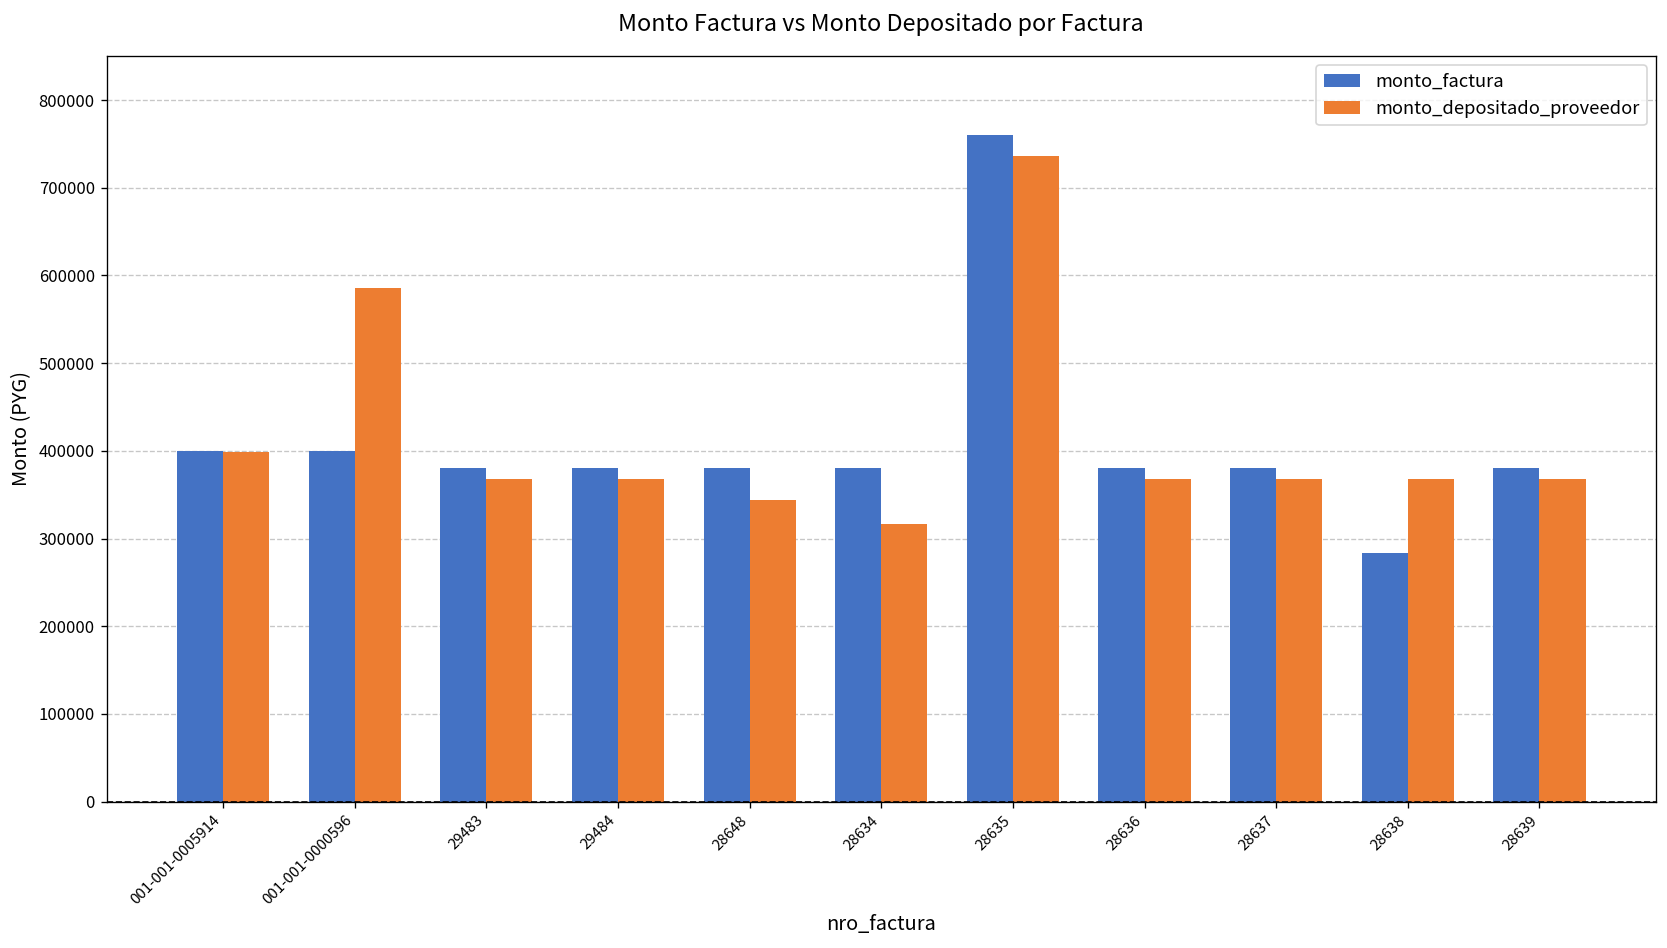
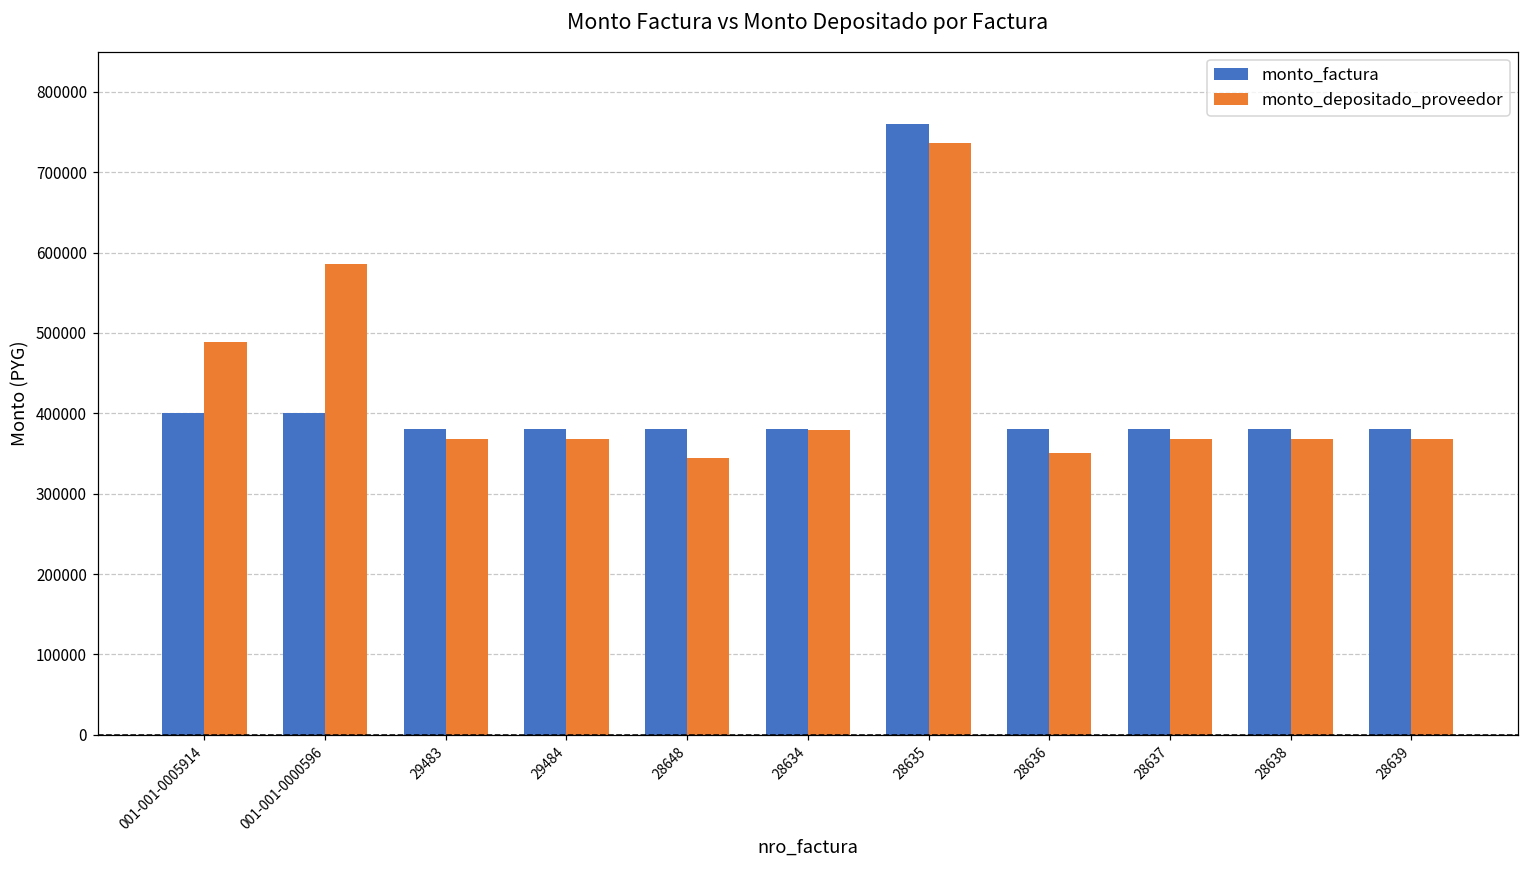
monto_depositado_proveedor, 001-001-0005914: 400000 -> 490000
monto_depositado_proveedor, 28634: 320000 -> 380000
monto_depositado_proveedor, 28636: 370000 -> 350000
monto_factura, 28638: 280000 -> 380000
